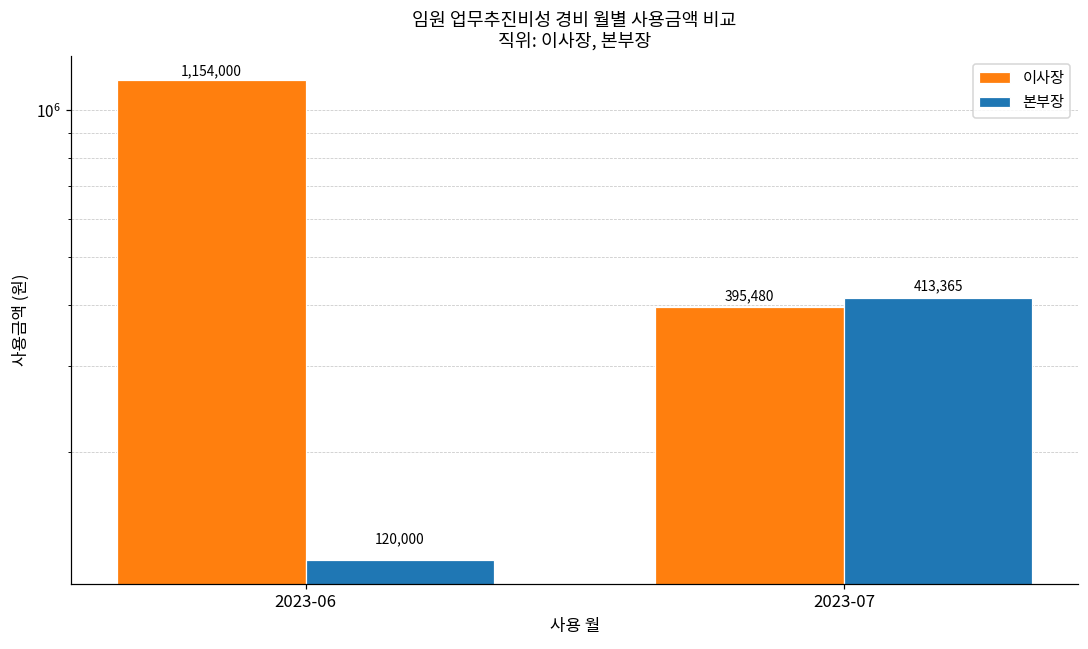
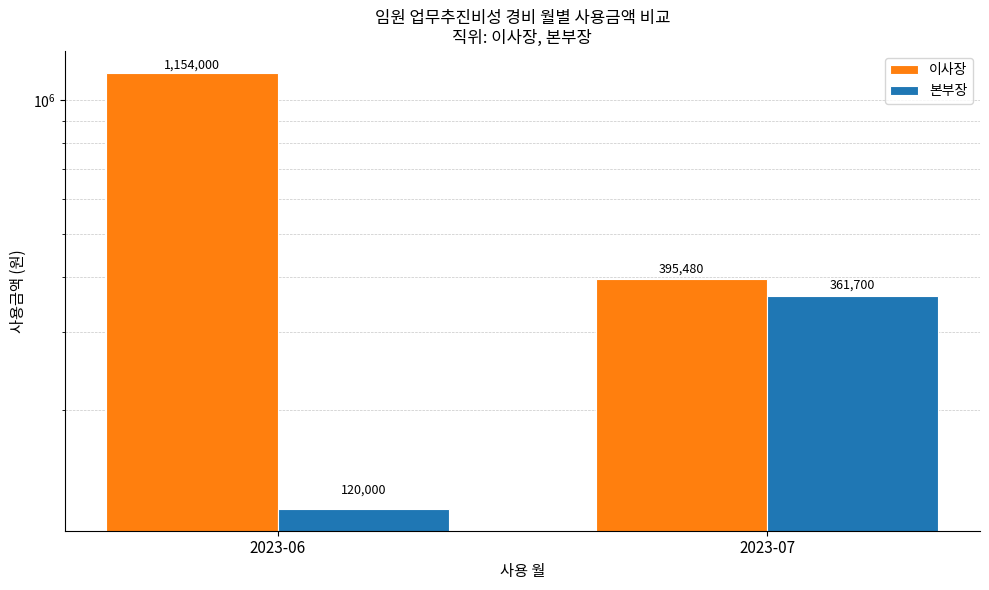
본부장, 2023-07: 413,365 -> 361,700
